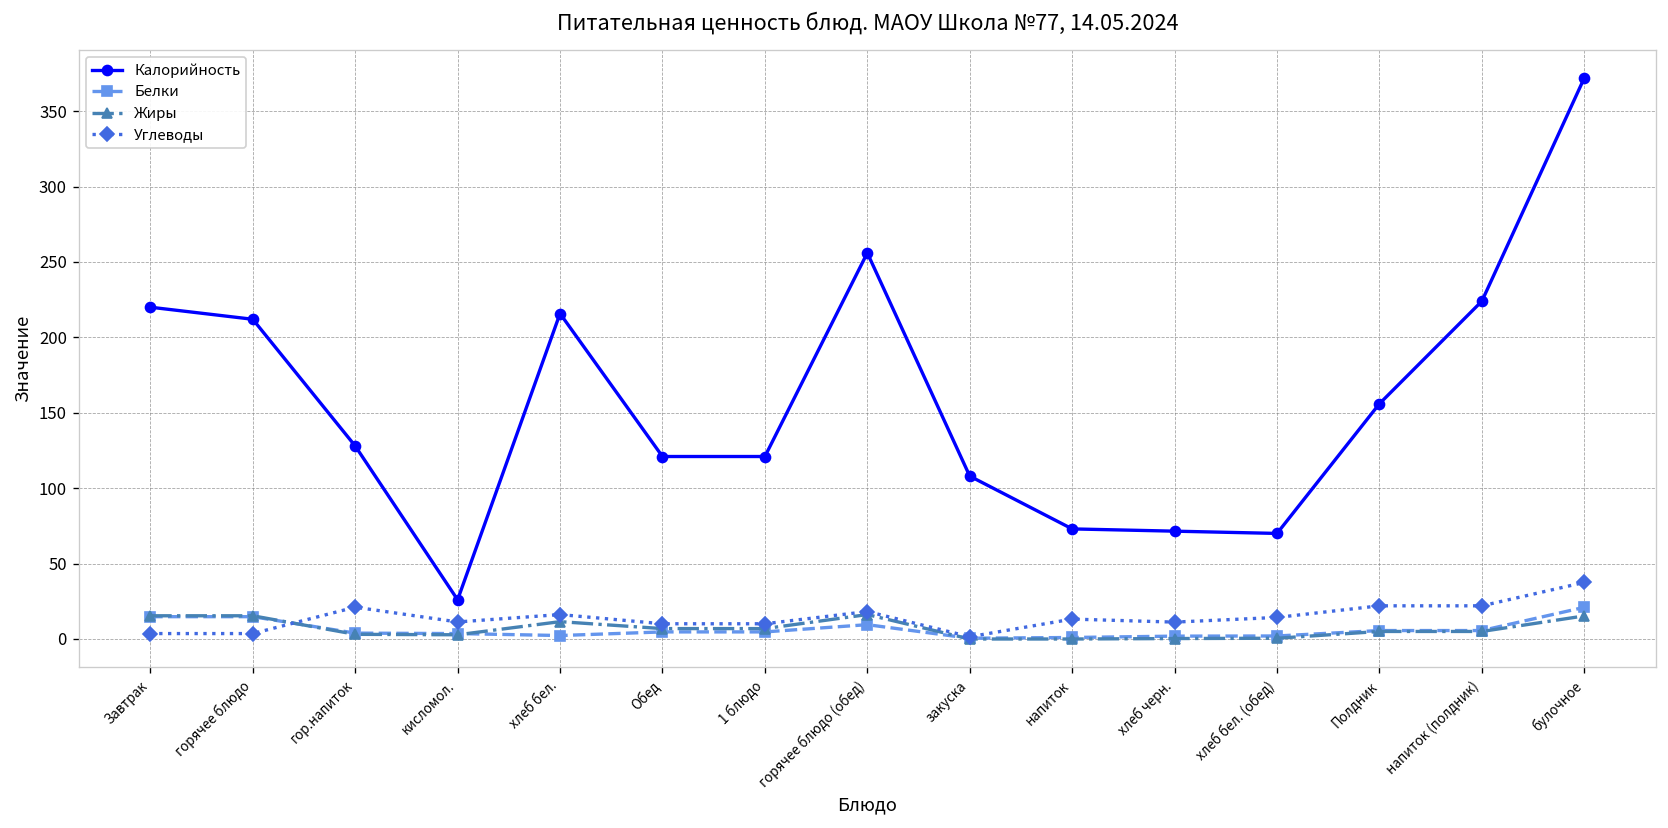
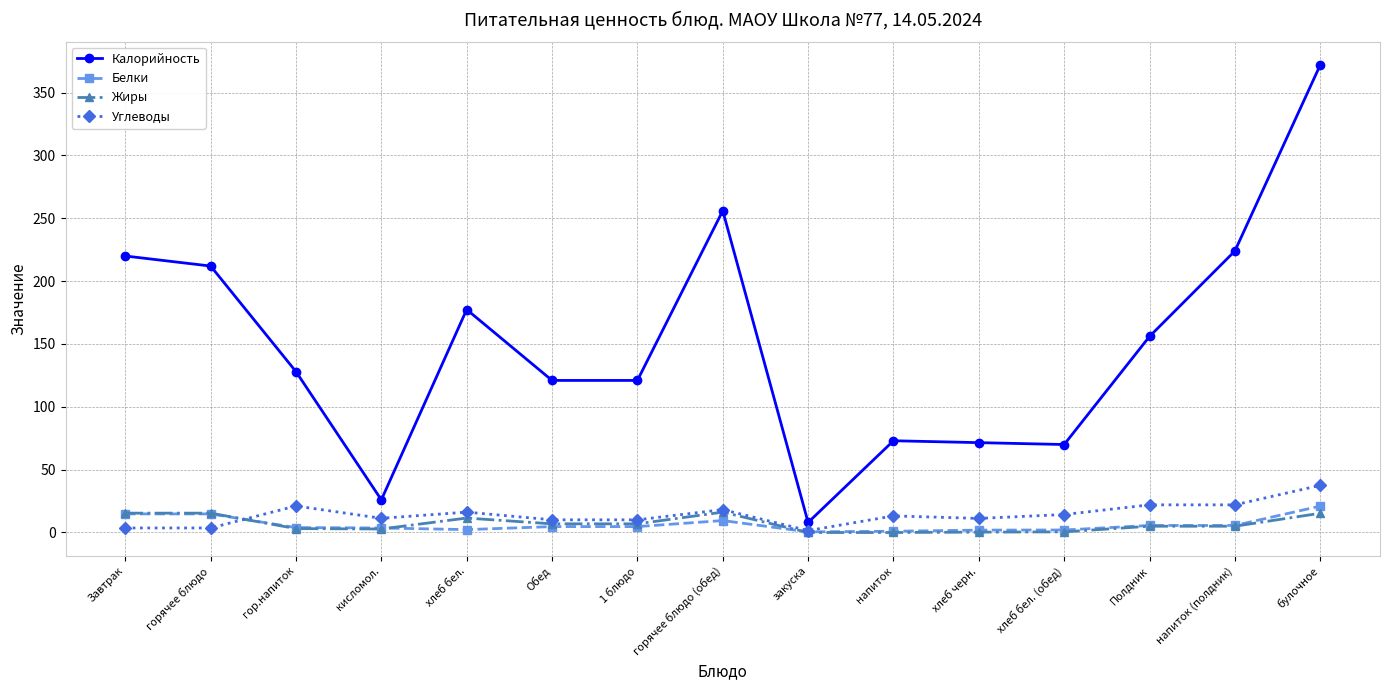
Калорийность, хлеб бел.: 216 -> 177
Калорийность, закуска: 108 -> 8
